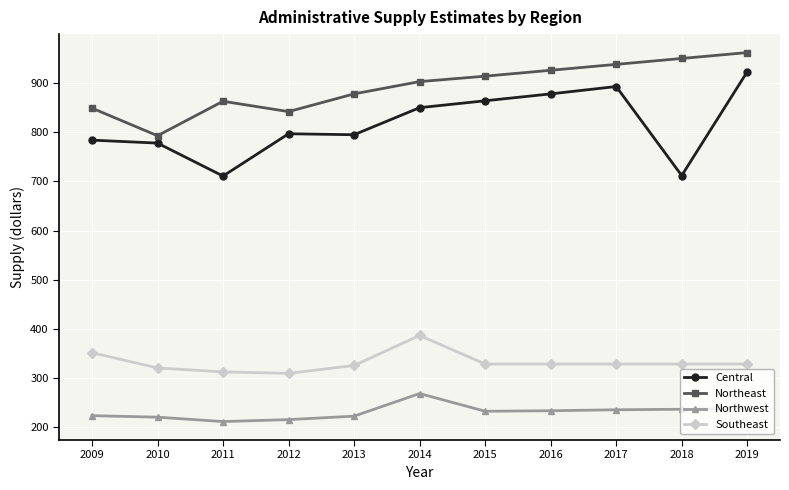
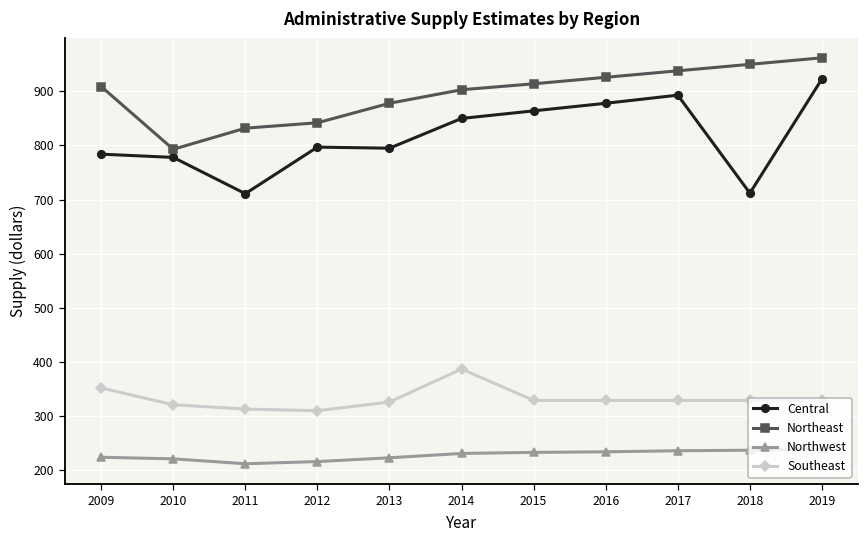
Northeast, 2009: 850 -> 910
Northeast, 2011: 860 -> 830
Northwest, 2014: 270 -> 230
